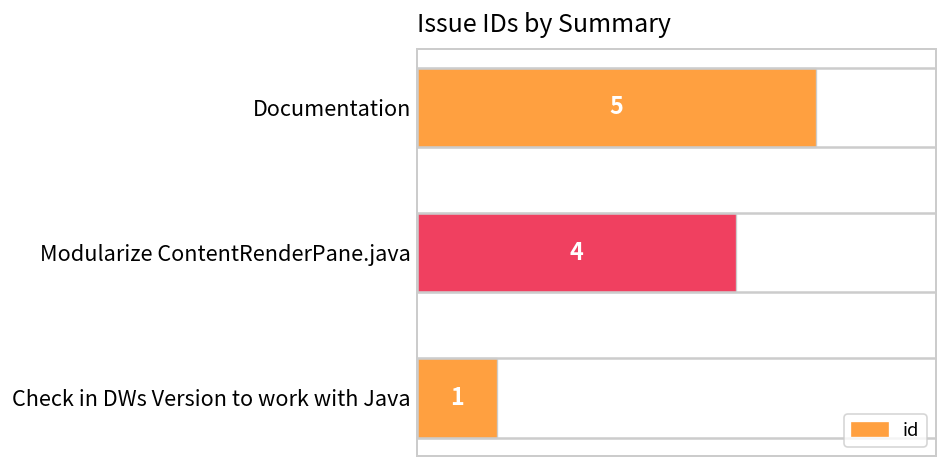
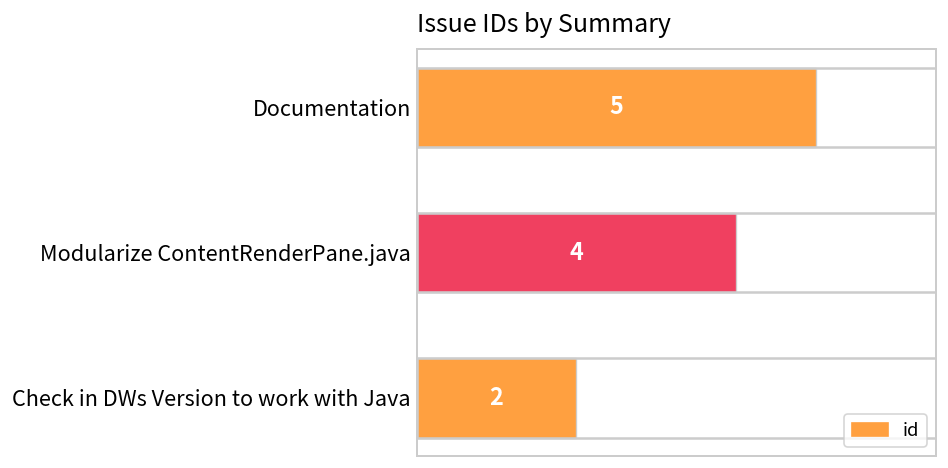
Check in DWs Version to work with Java: 1 -> 2
